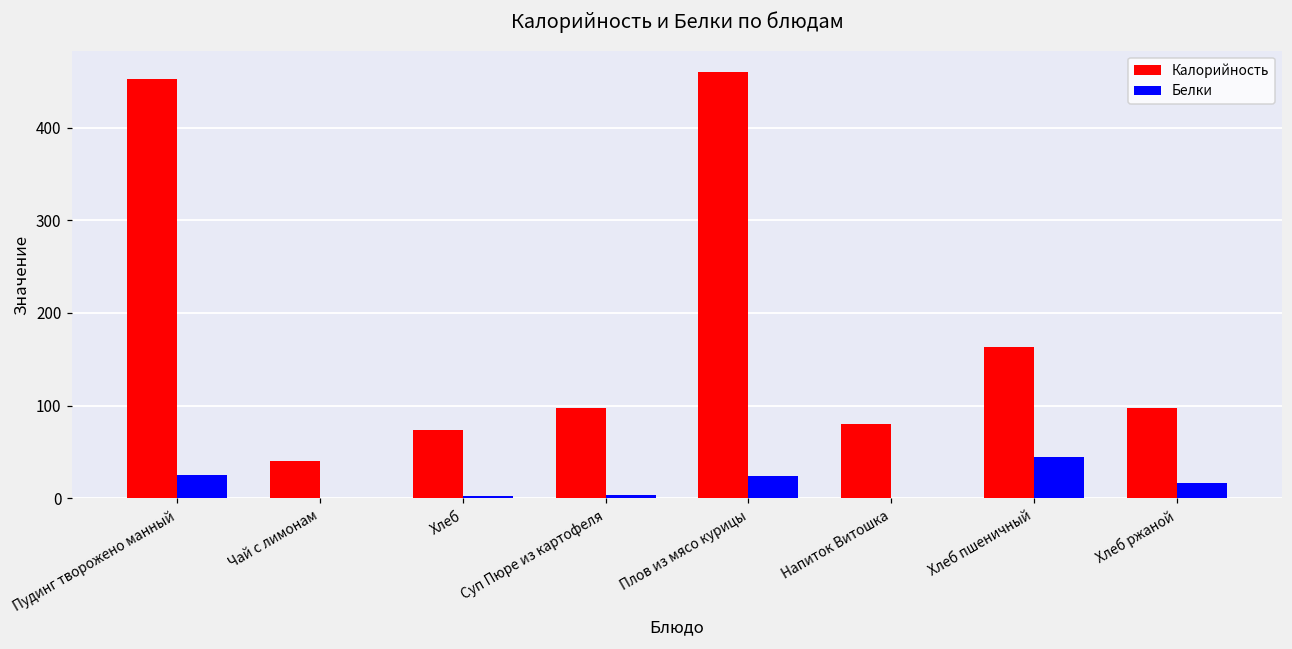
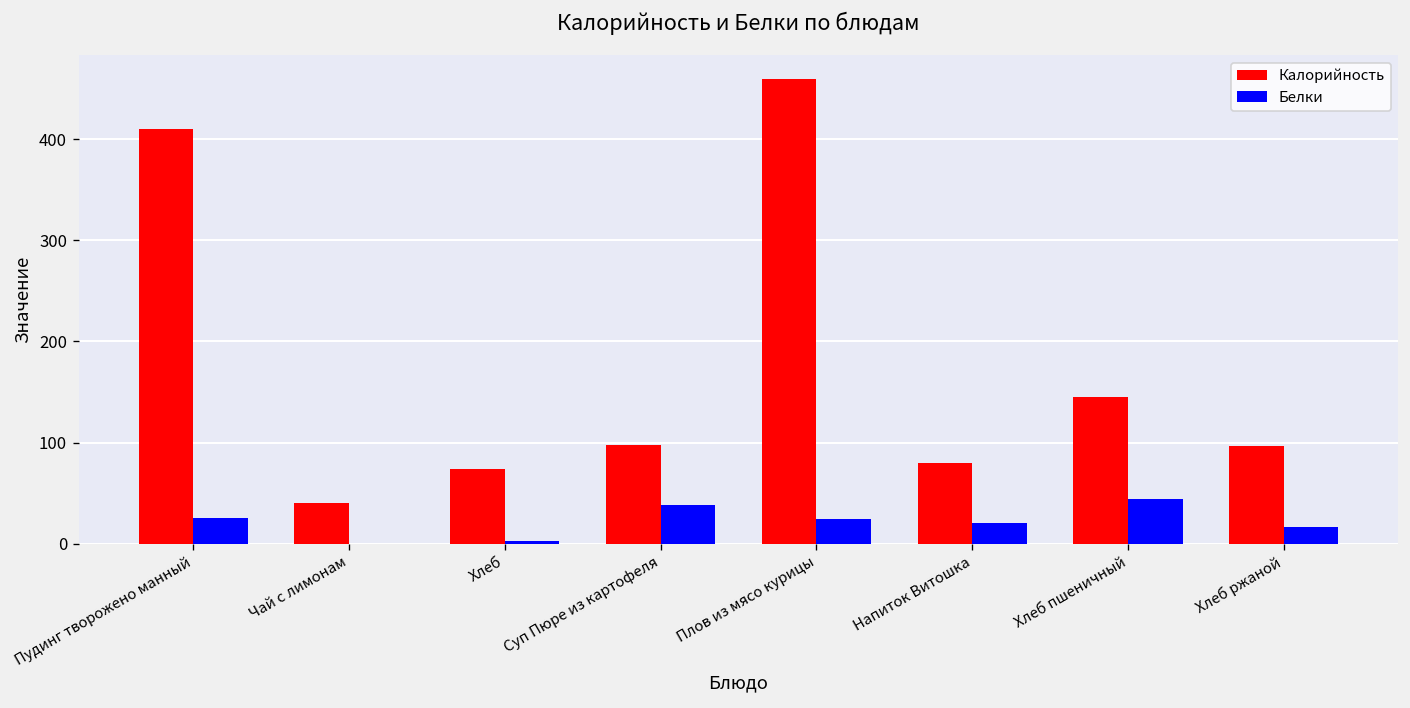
Калорийность, Пудинг творожено манный: 450 -> 410
Белки, Суп Пюре из картофеля: 0 -> 40
Белки, Напиток Витошка: 0 -> 20
Калорийность, Хлеб пшеничный: 160 -> 150
